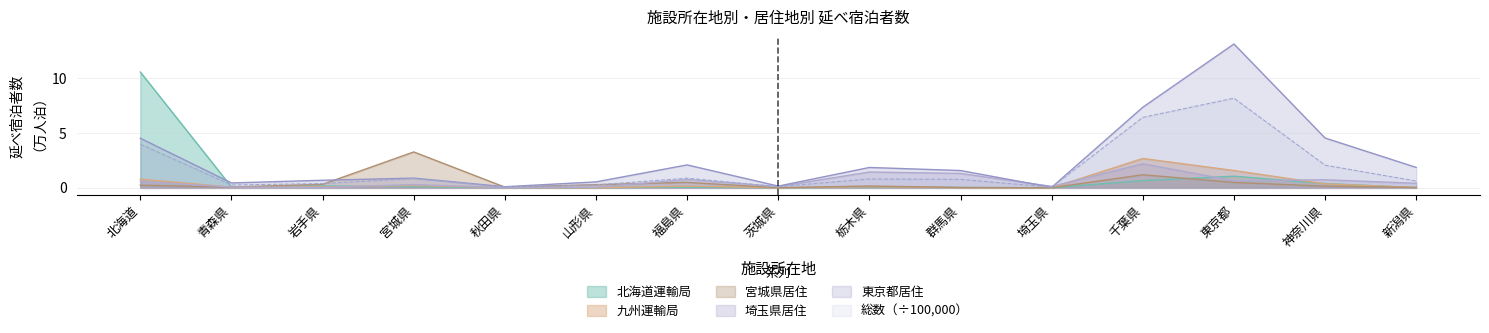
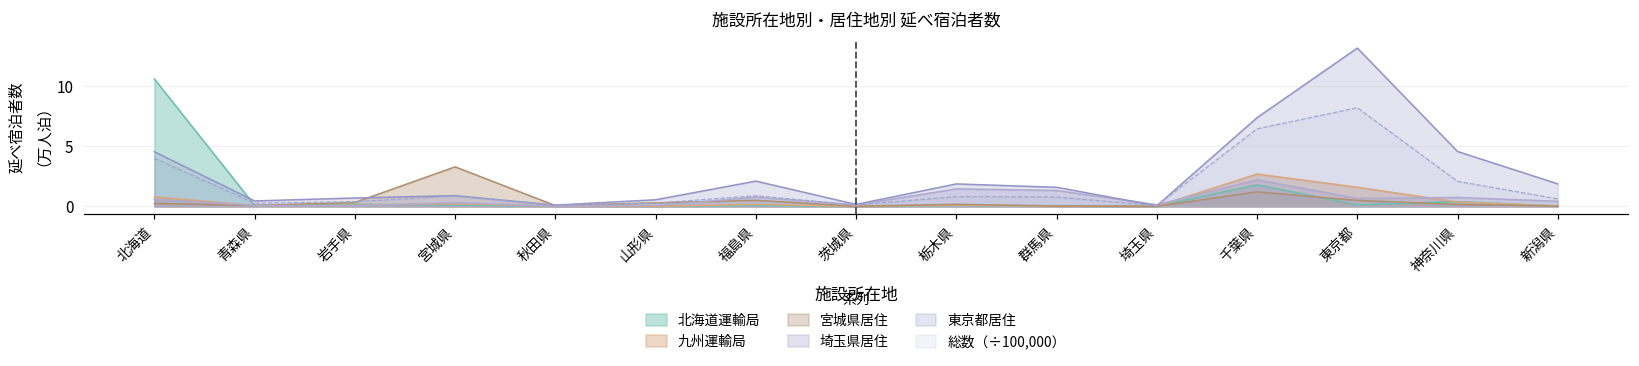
北海道運輸局, 千葉県: 0.7 -> 1.8
北海道運輸局, 東京都: 1.1 -> 0.1
